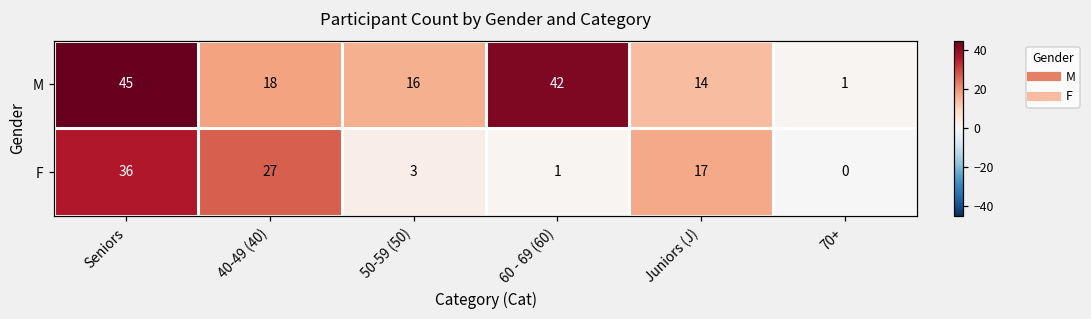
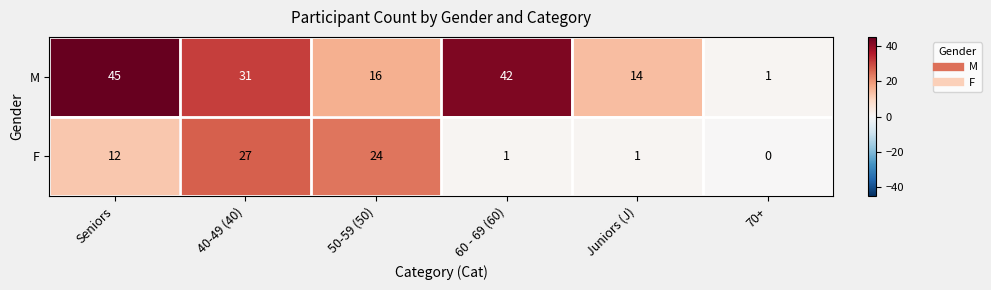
M, 40-49 (40): 18 -> 31
F, Seniors: 36 -> 12
F, 50-59 (50): 3 -> 24
F, Juniors (J): 17 -> 1
